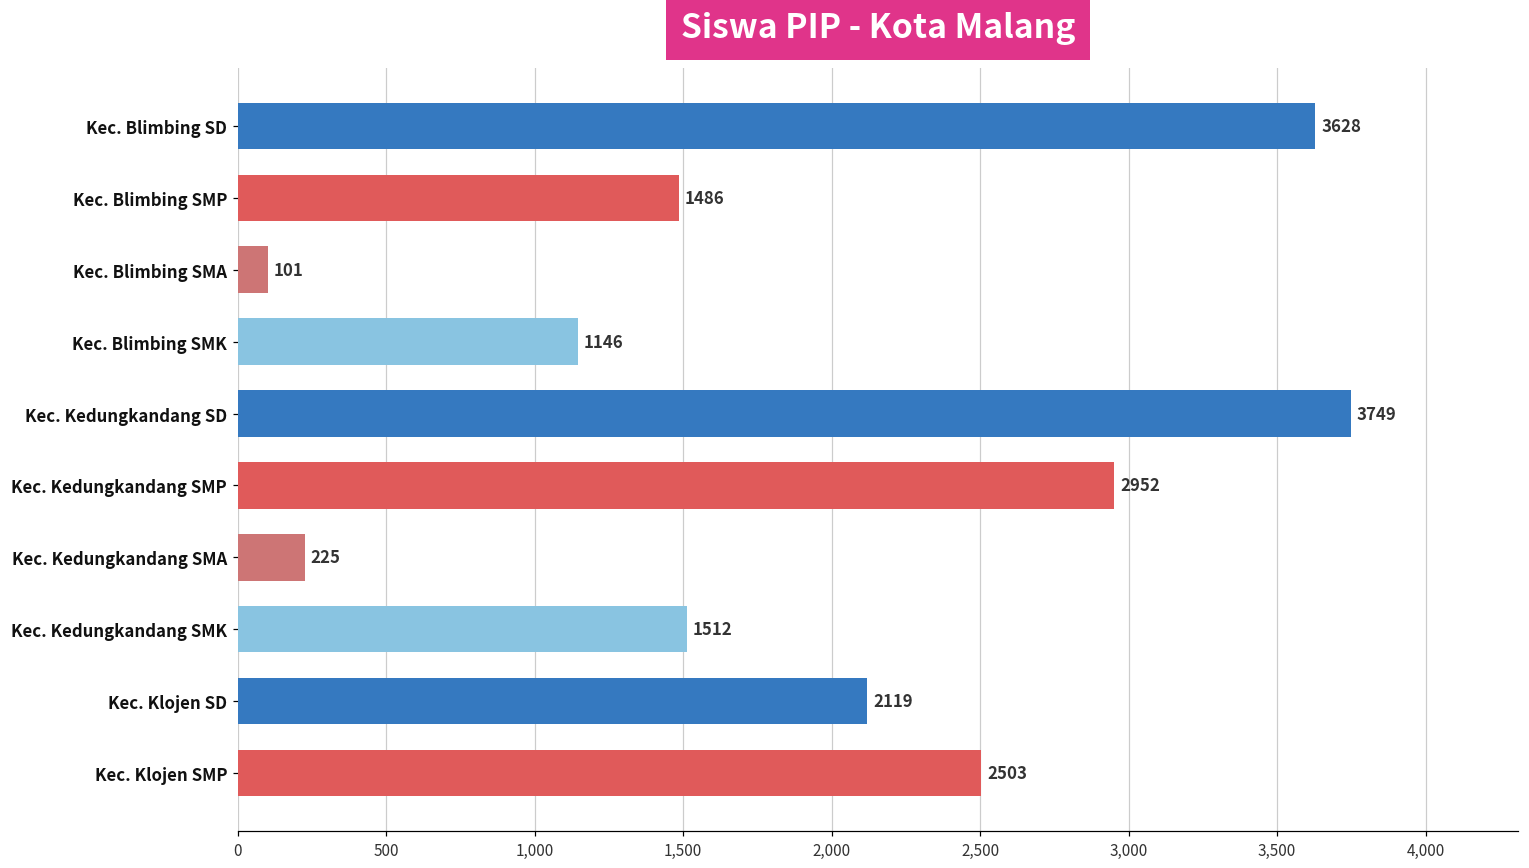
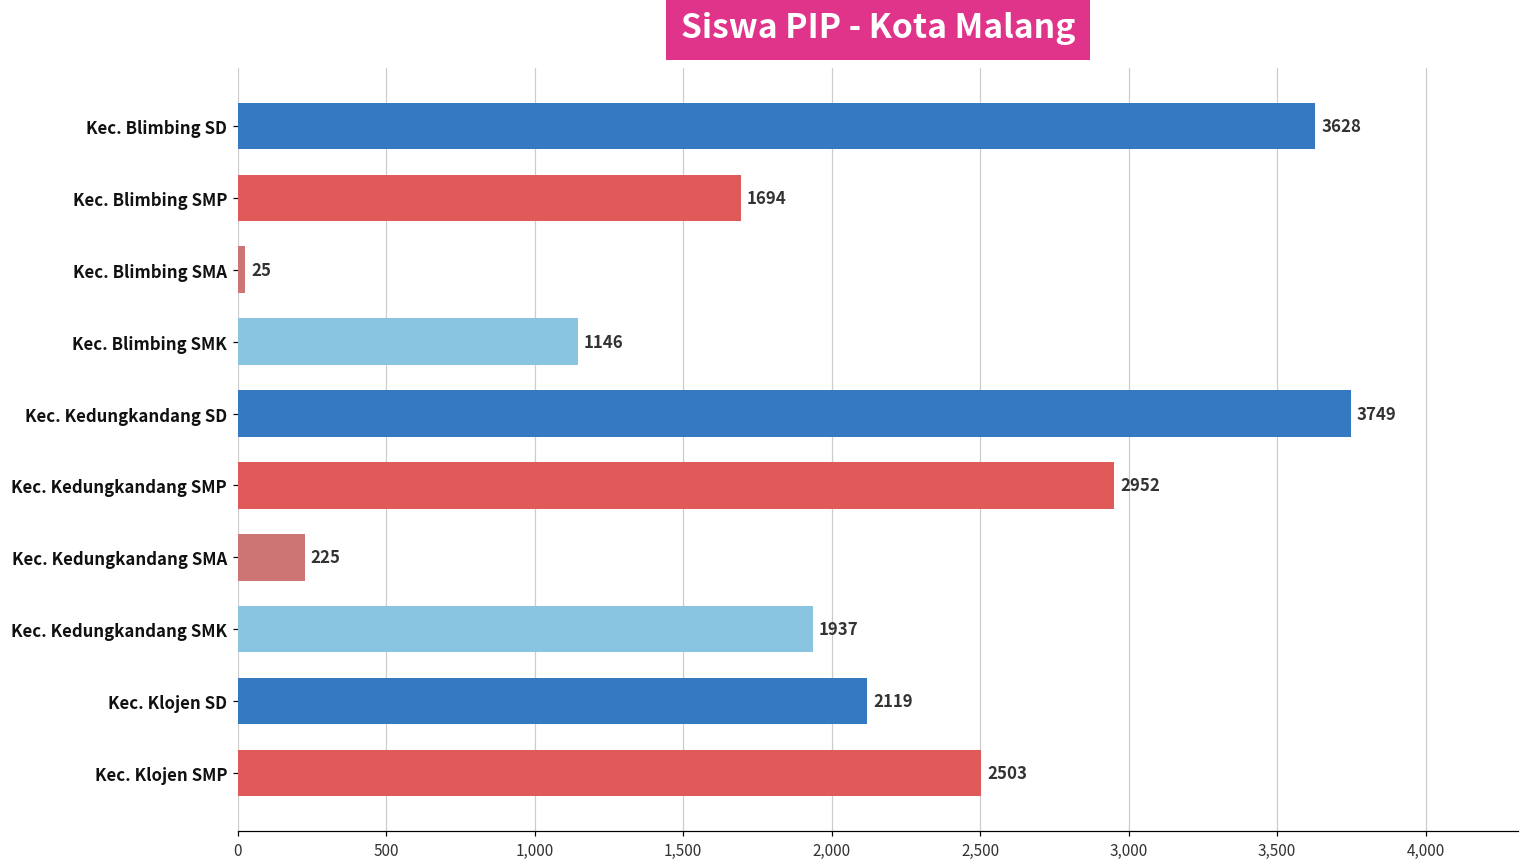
Kec. Blimbing SMP: 1486 -> 1694
Kec. Blimbing SMA: 101 -> 25
Kec. Kedungkandang SMK: 1512 -> 1937
